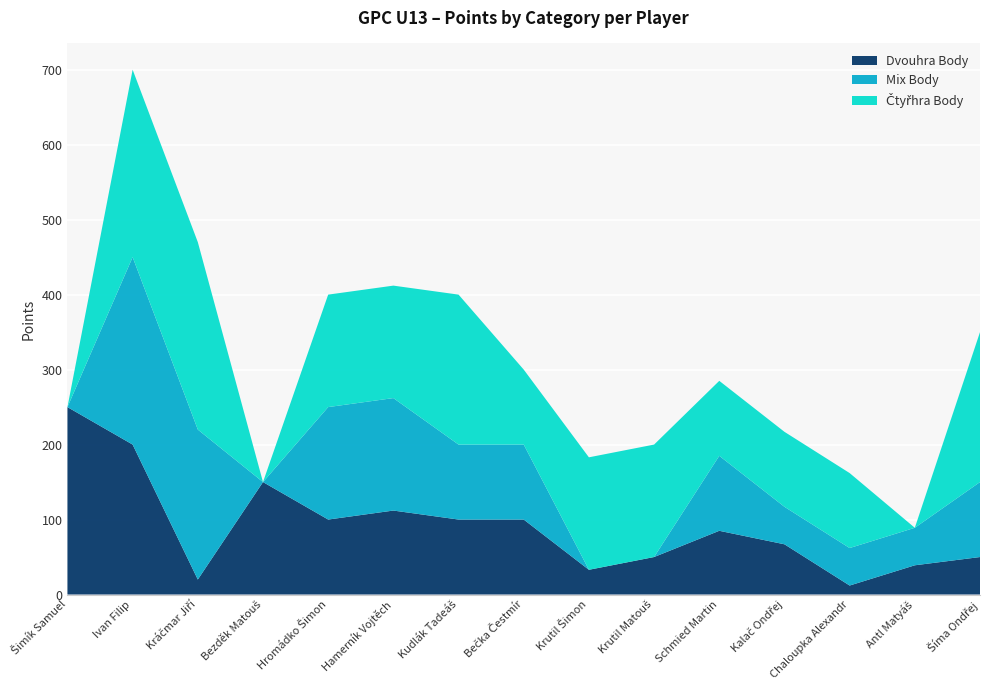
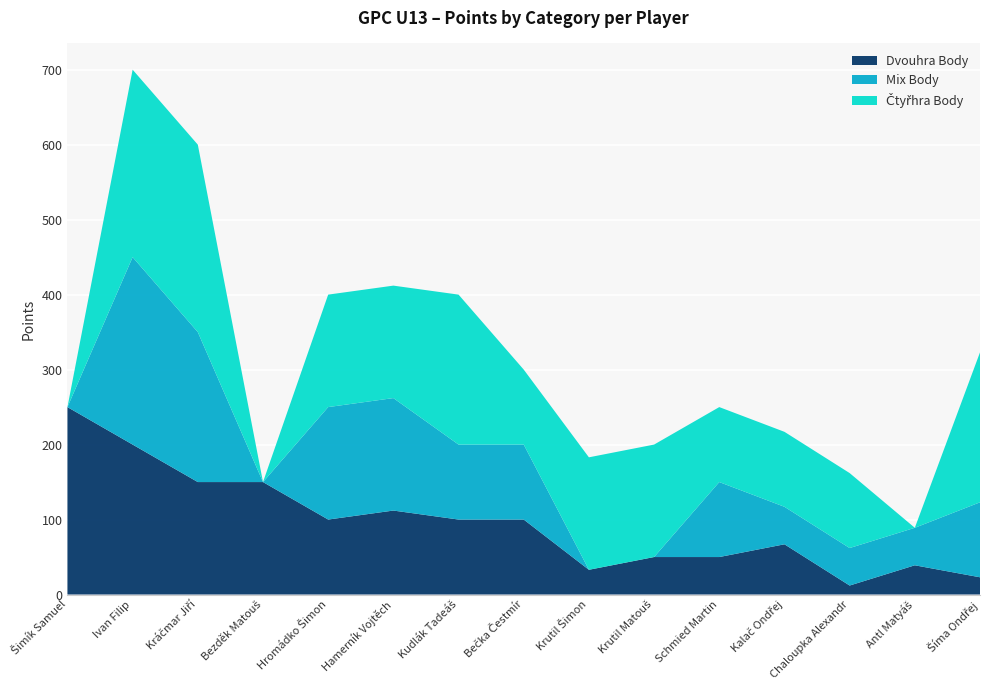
Dvouhra Body, Kráčmar Jiří: 20 -> 150
Dvouhra Body, Schmied Martin: 90 -> 50
Dvouhra Body, Šíma Ondřej: 50 -> 20
